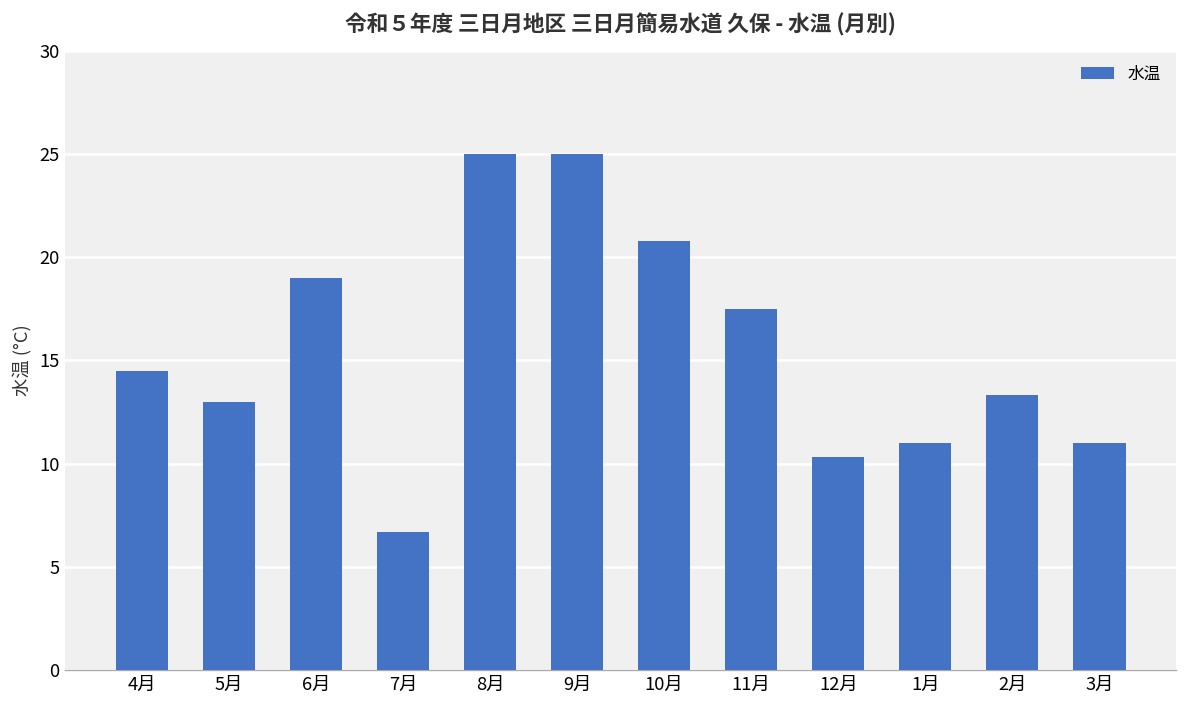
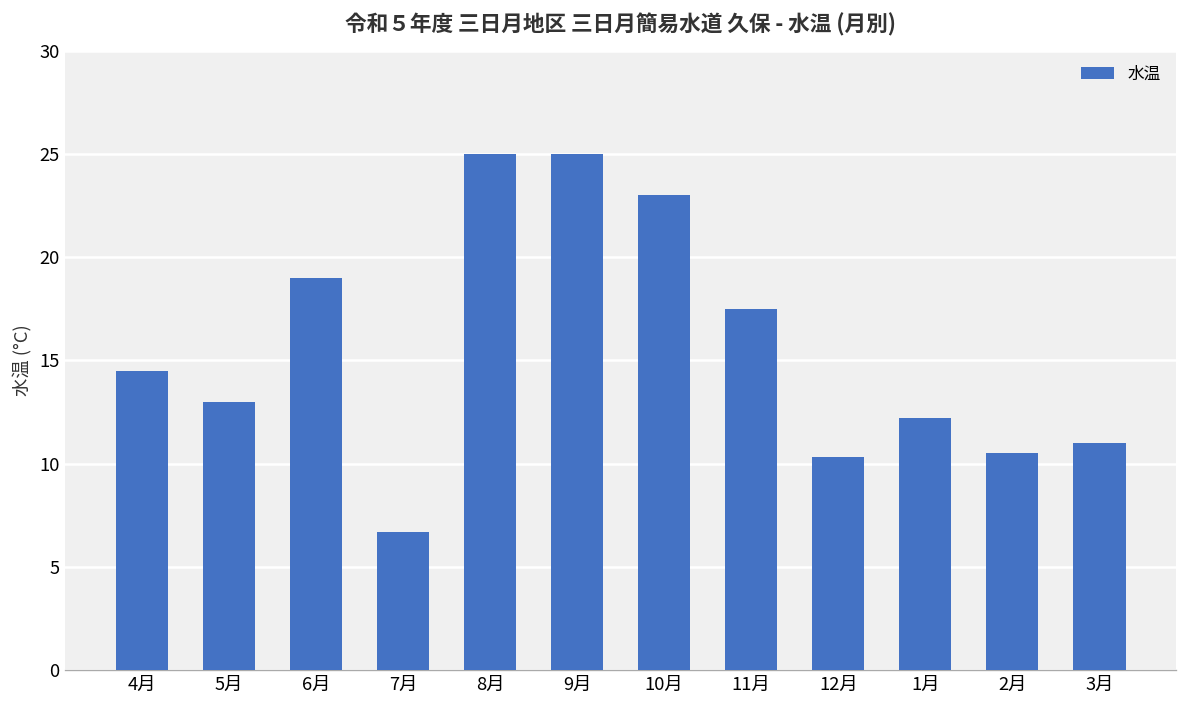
10月: 20.8 -> 23.0
1月: 11.0 -> 12.2
2月: 13.3 -> 10.5
